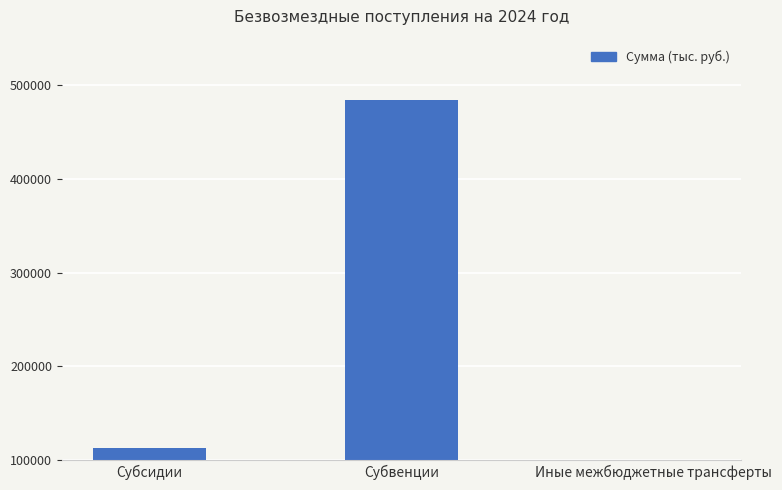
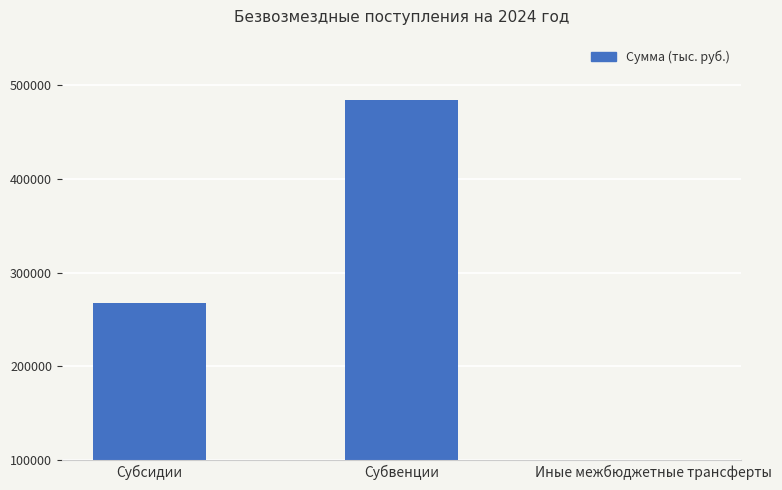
Субсидии: 110000 -> 270000
